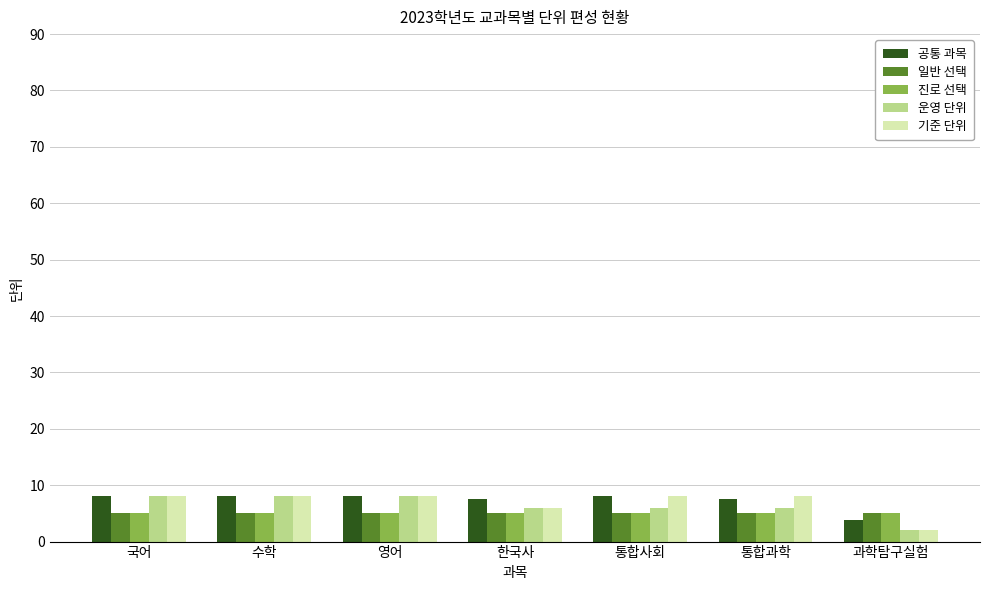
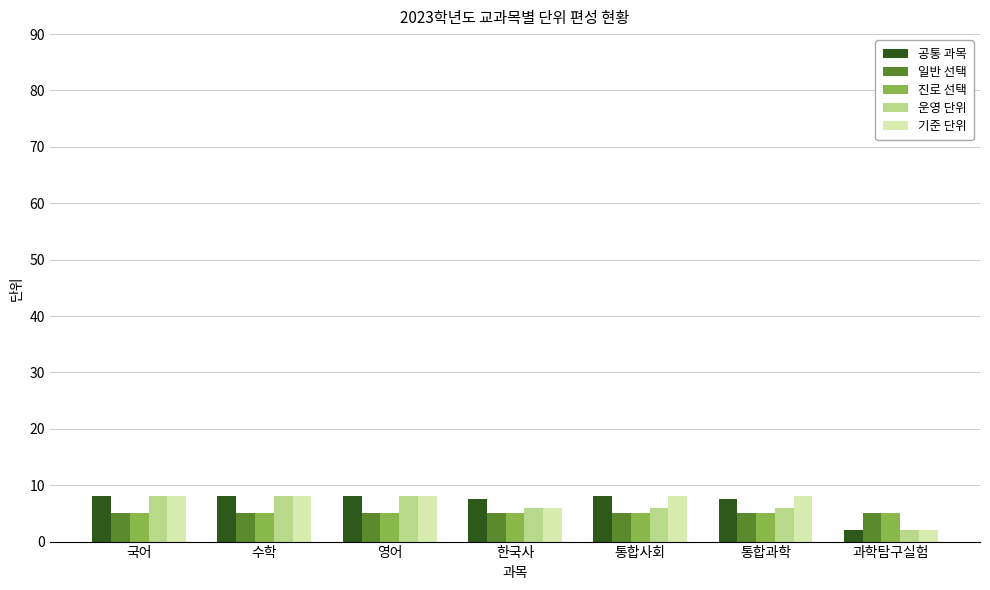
공통 과목, 과학탐구실험: 4 -> 2
